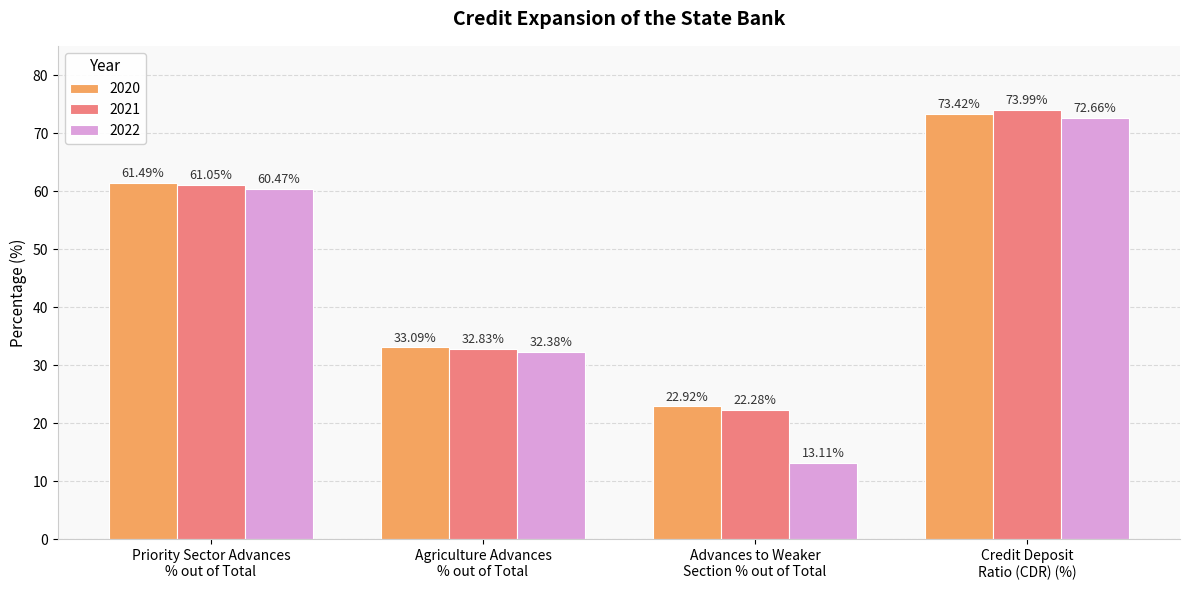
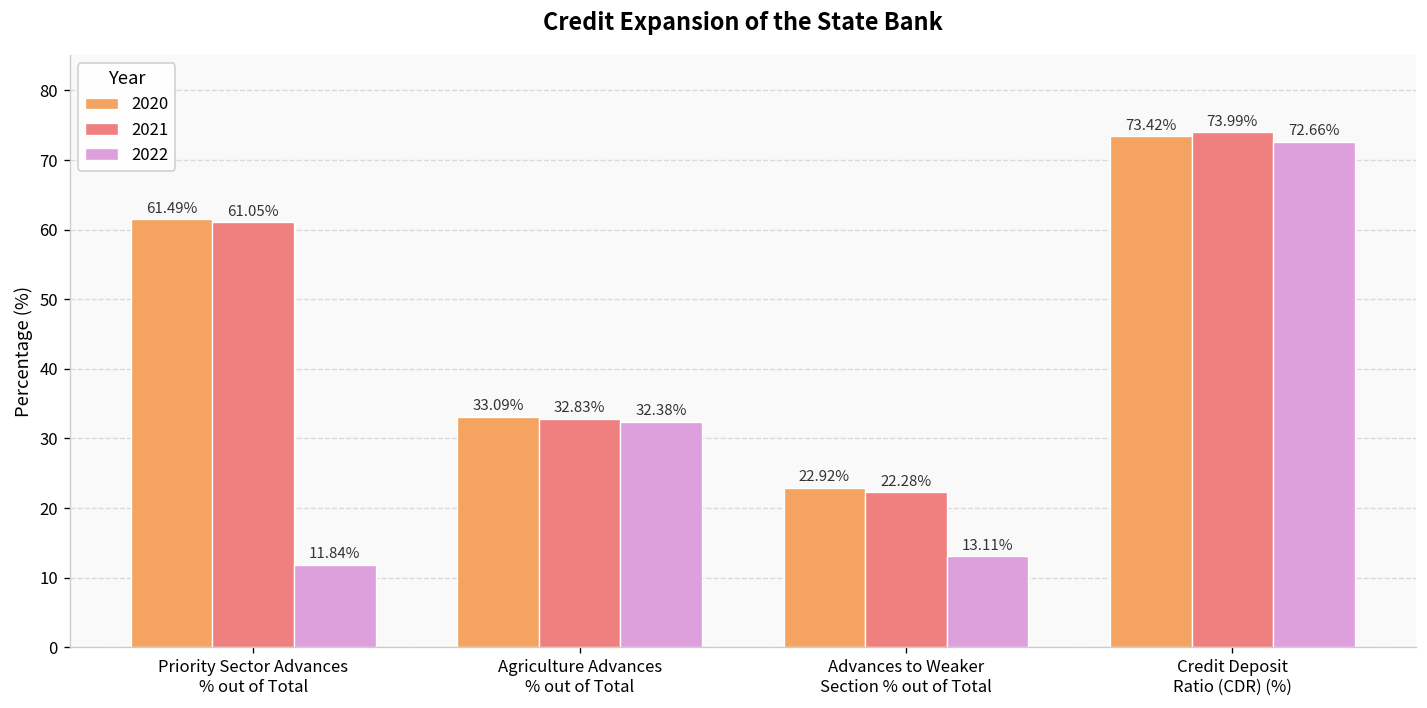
2022, Priority Sector Advances % out of Total: 60.47% -> 11.84%
